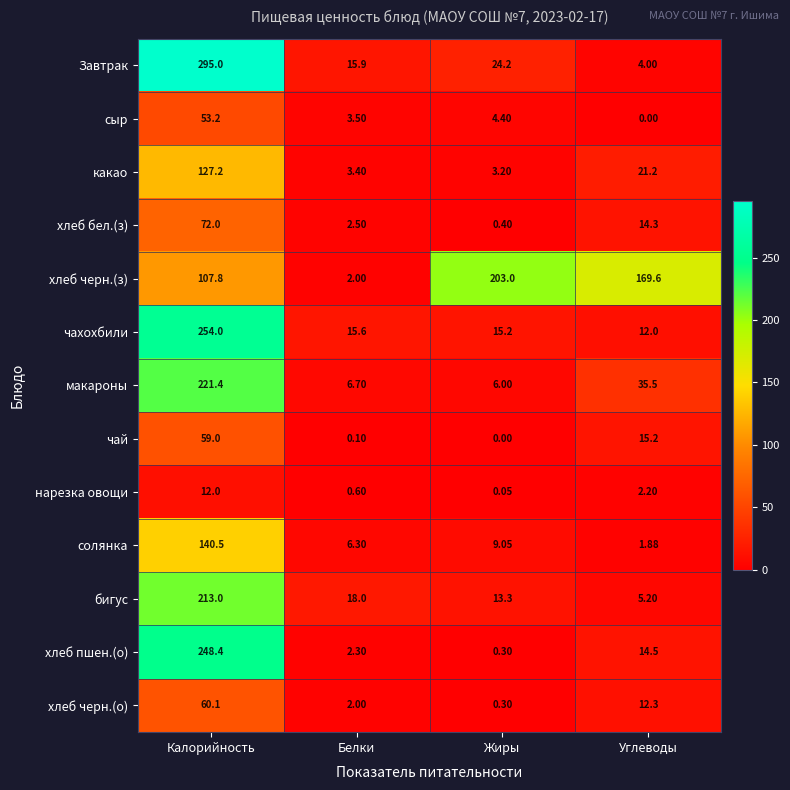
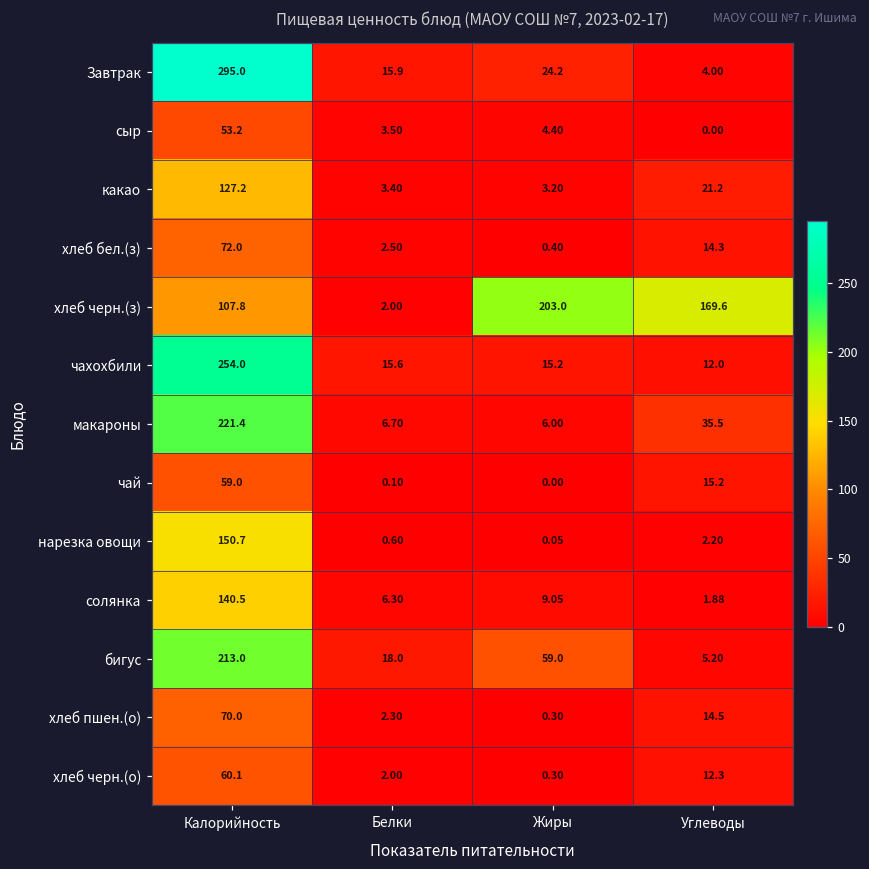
нарезка овощи, Калорийность: 12.0 -> 150.7
бигус, Жиры: 13.3 -> 59.0
хлеб пшен.(о), Калорийность: 248.4 -> 70.0
